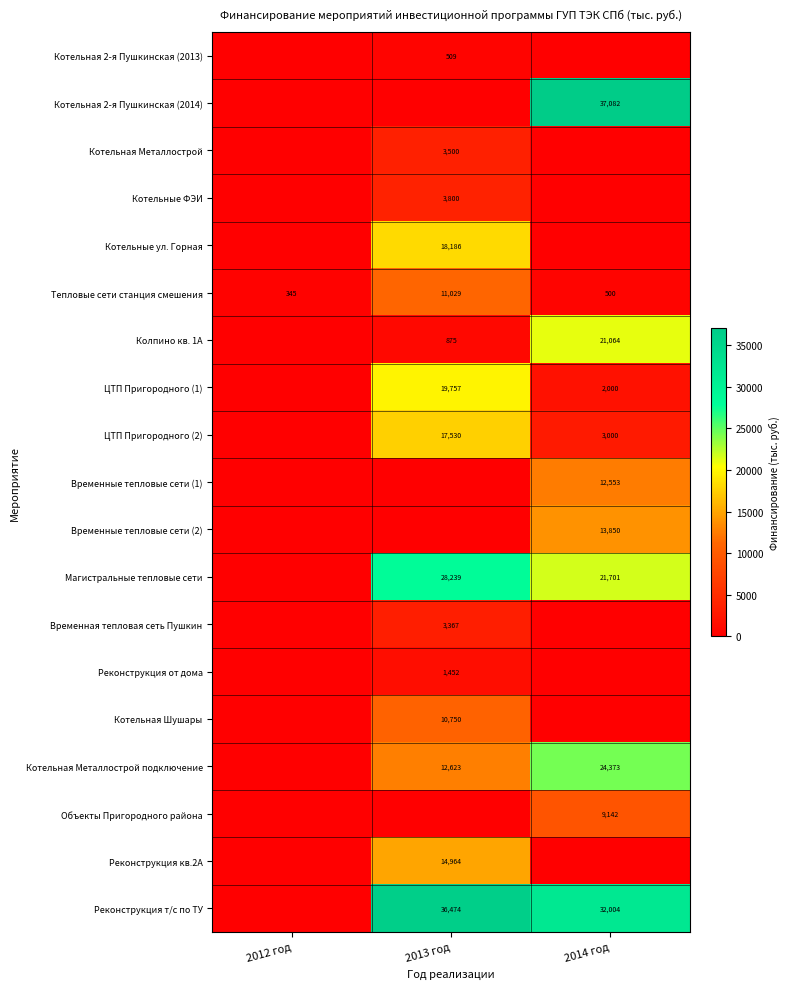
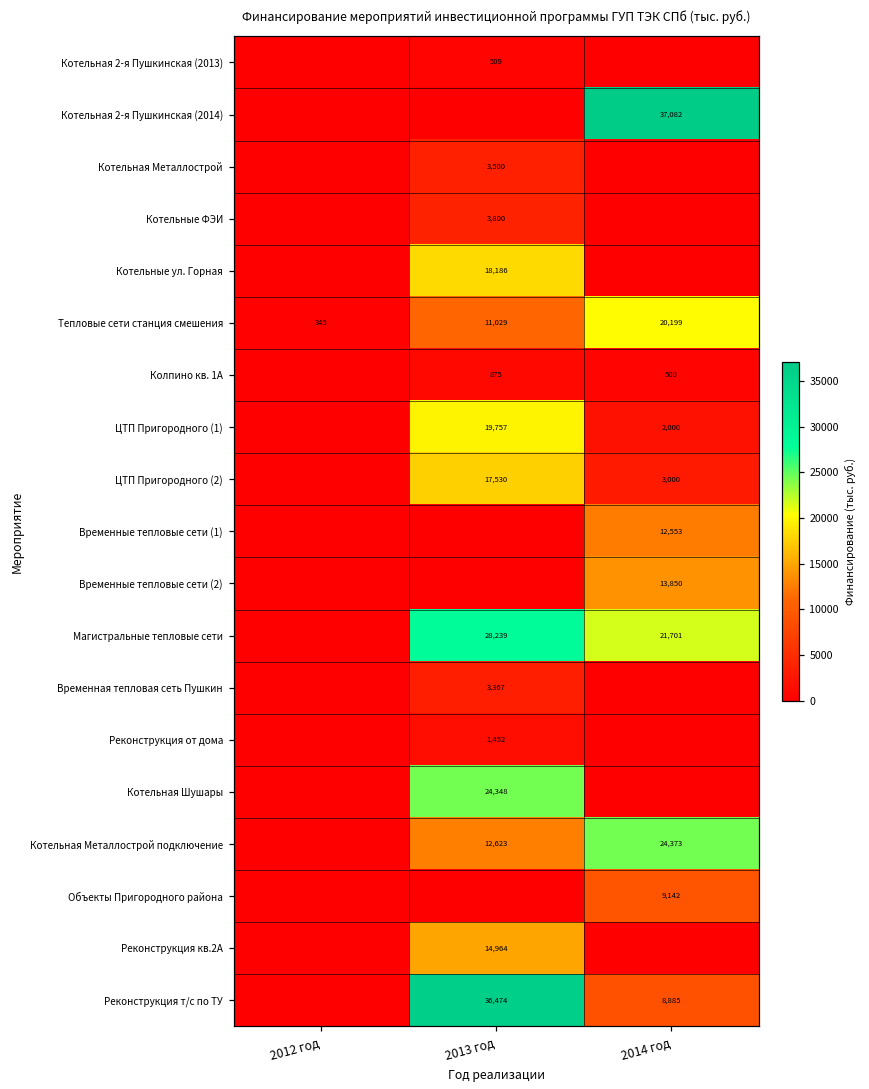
Тепловые сети станция смешения, 2014 год: 500 -> 20,199
Колпино кв. 1А, 2014 год: 21,064 -> 500
Котельная Шушары, 2013 год: 10,750 -> 24,348
Реконструкция т/с по ТУ, 2014 год: 32,004 -> 8,885
